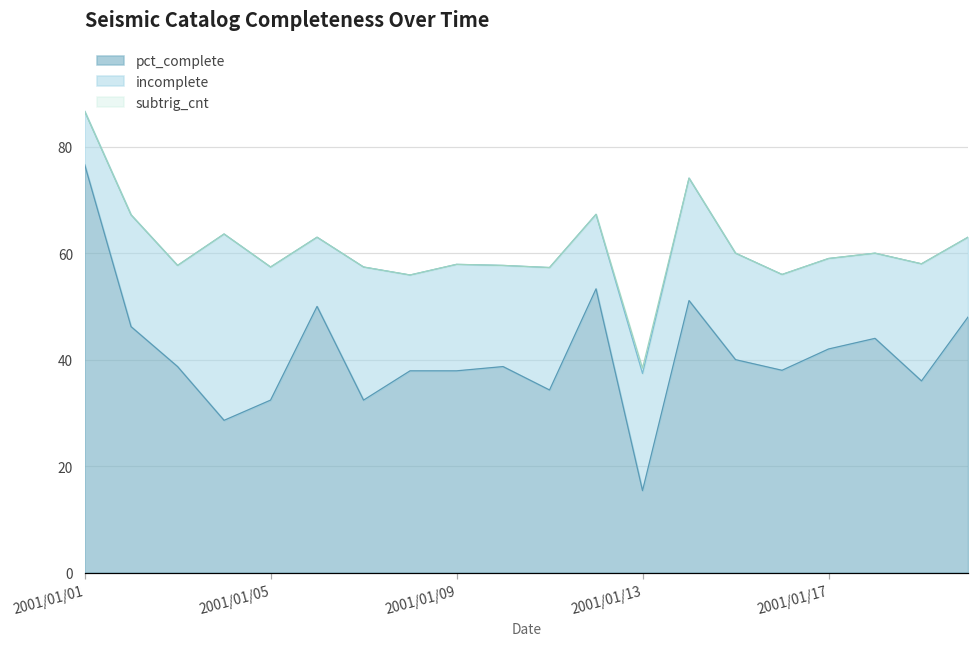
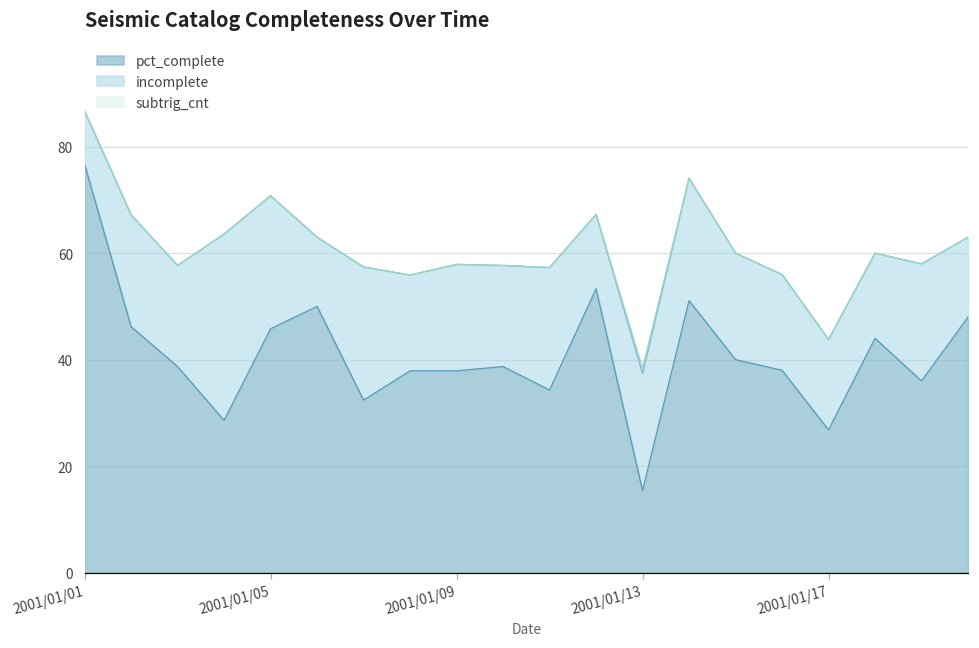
pct_complete, 2001/01/05: 32 -> 46
pct_complete, 2001/01/17: 42 -> 27
